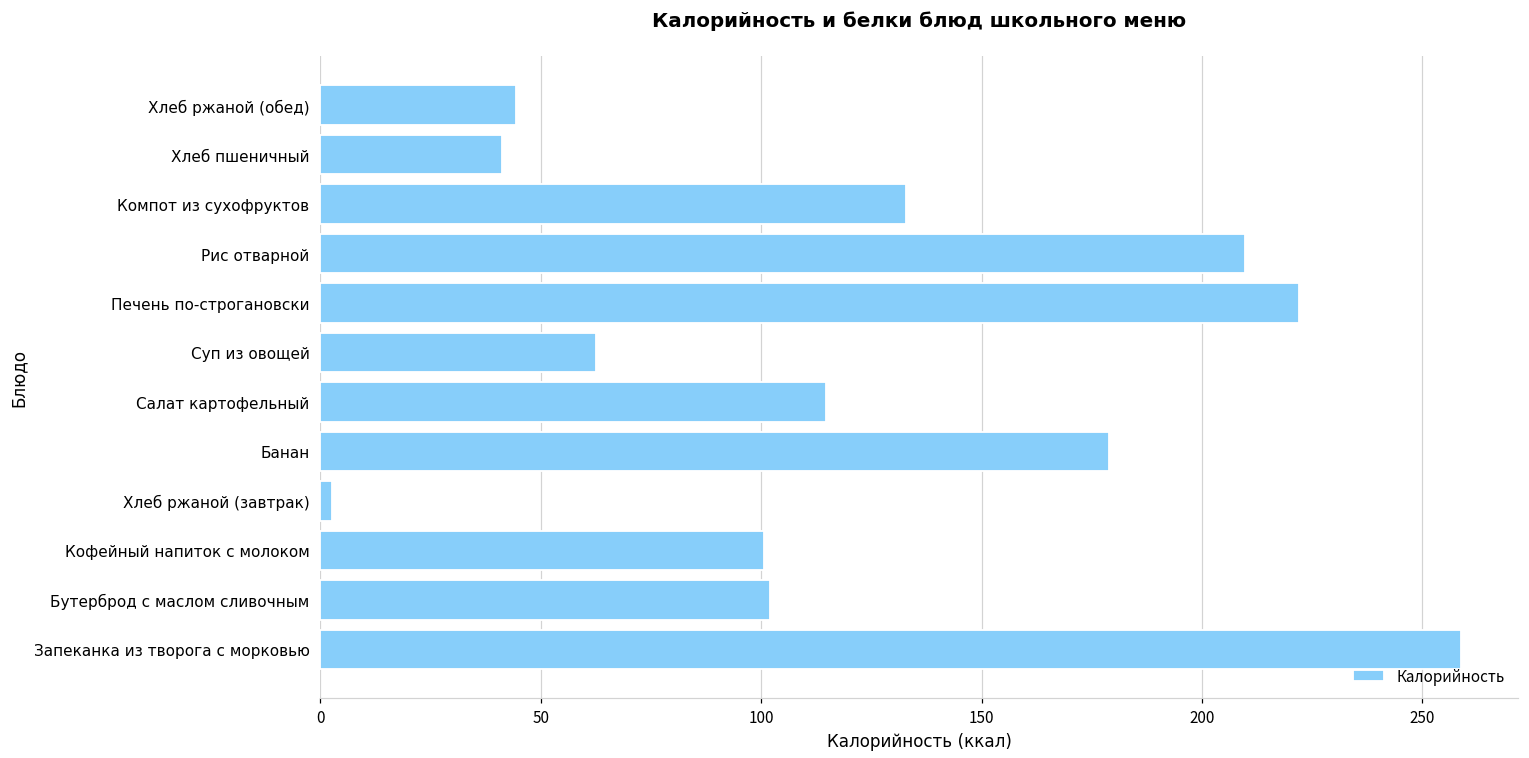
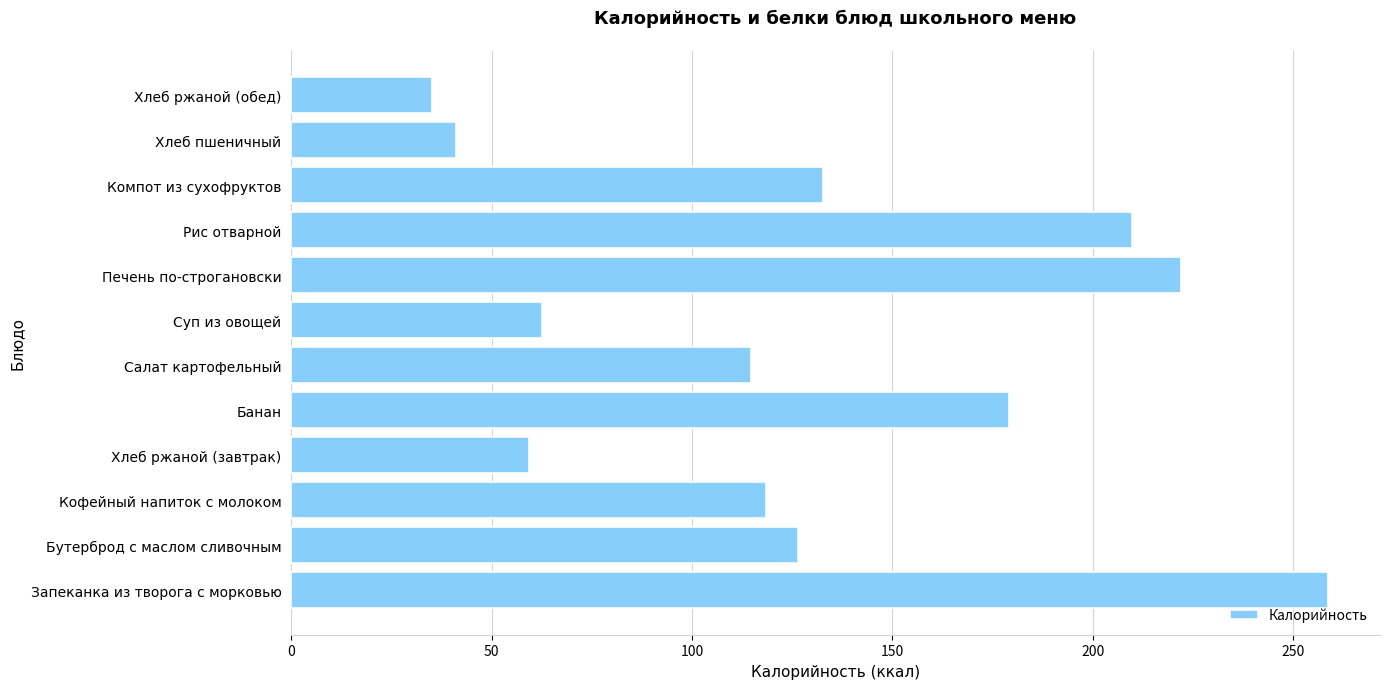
Хлеб ржаной (обед): 44 -> 35
Хлеб ржаной (завтрак): 3 -> 59
Кофейный напиток с молоком: 101 -> 119
Бутерброд с маслом сливочным: 102 -> 127
